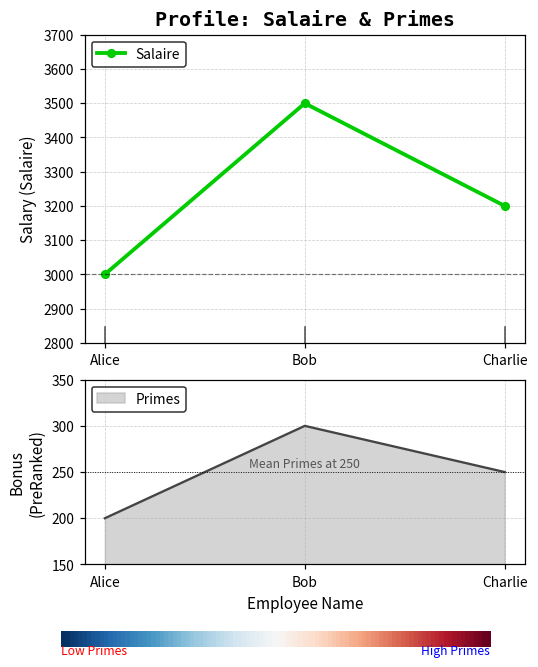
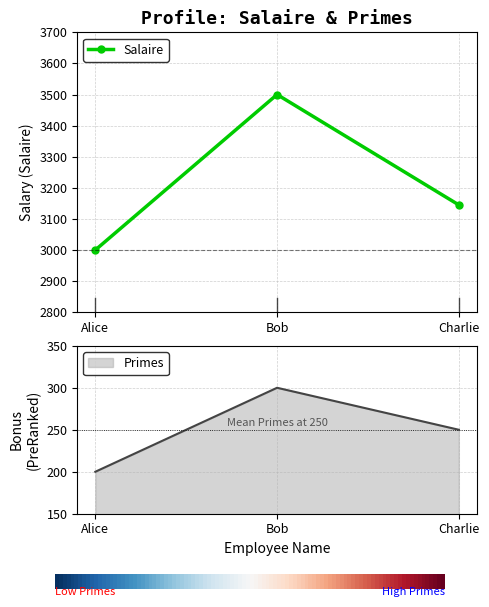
Profile: Salaire & Primes, Charlie: 3200 -> 3150
